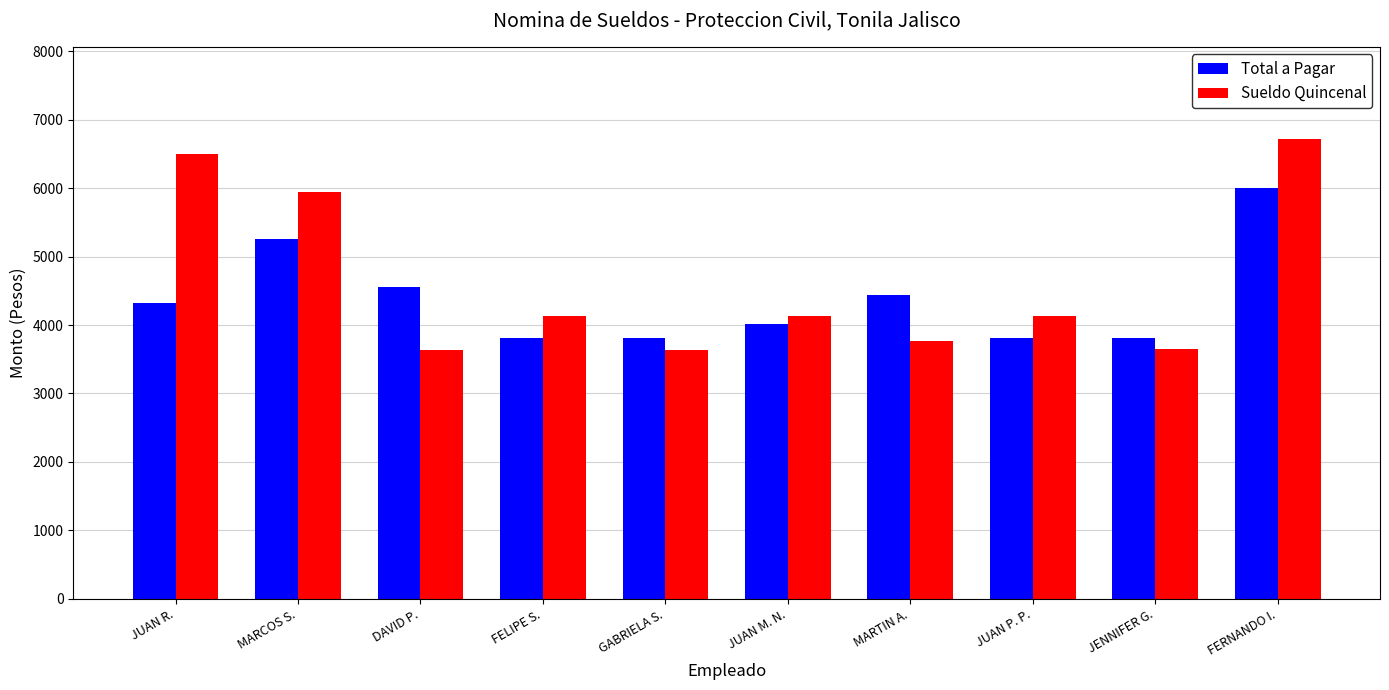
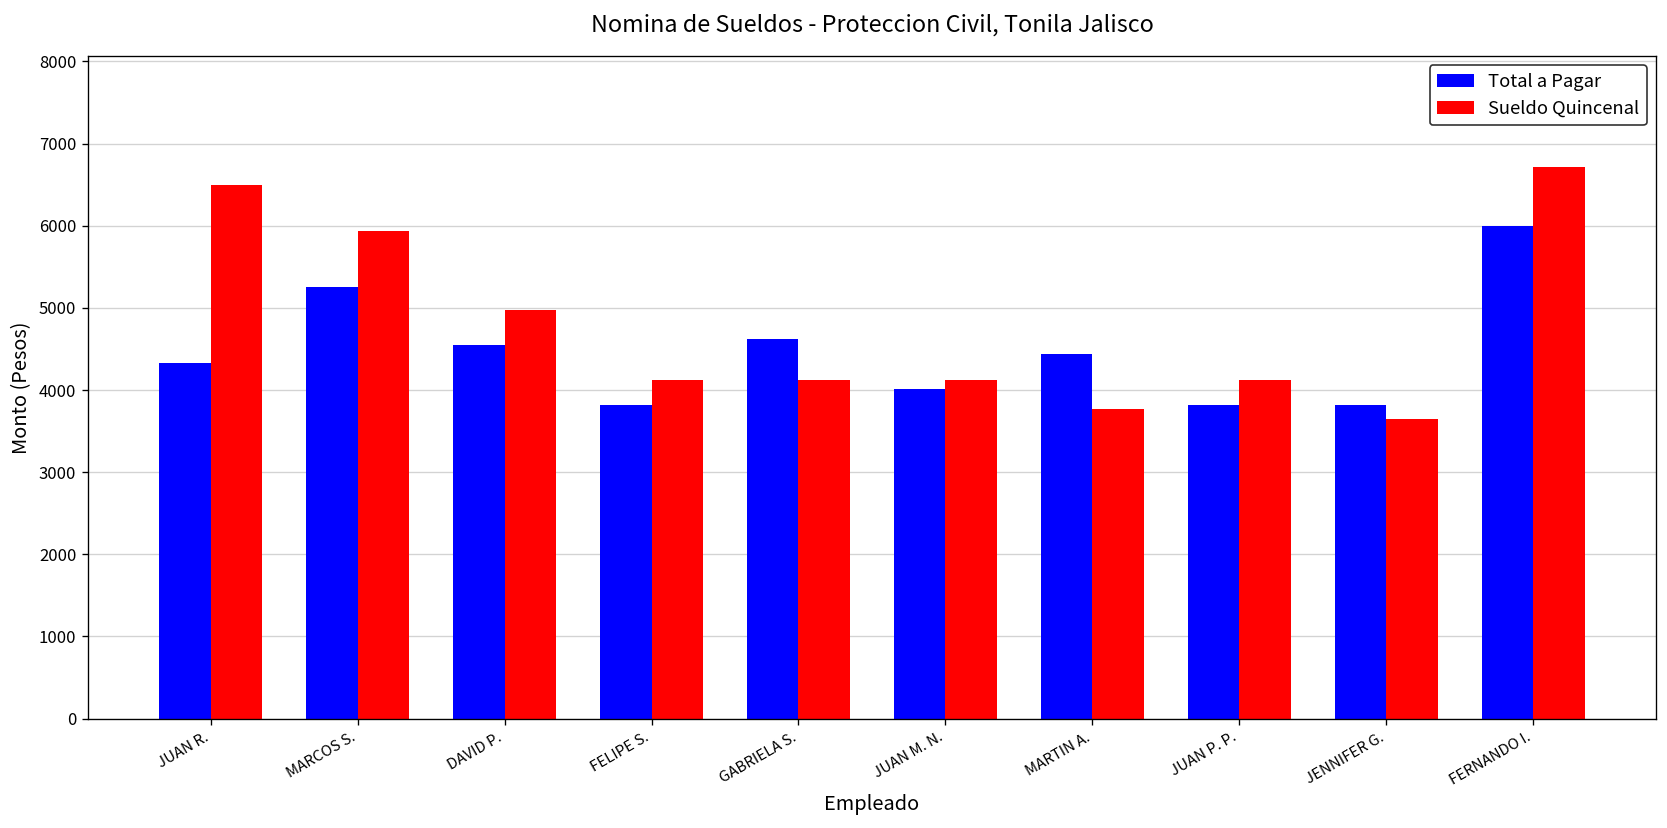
Sueldo Quincenal, DAVID P.: 3600 -> 5000
Total a Pagar, GABRIELA S.: 3800 -> 4600
Sueldo Quincenal, GABRIELA S.: 3600 -> 4100
